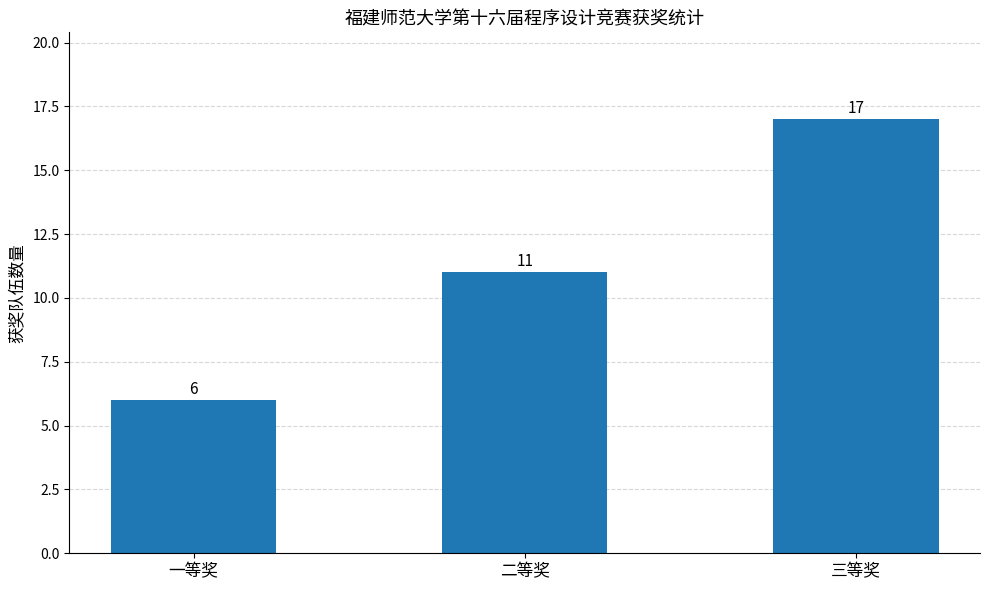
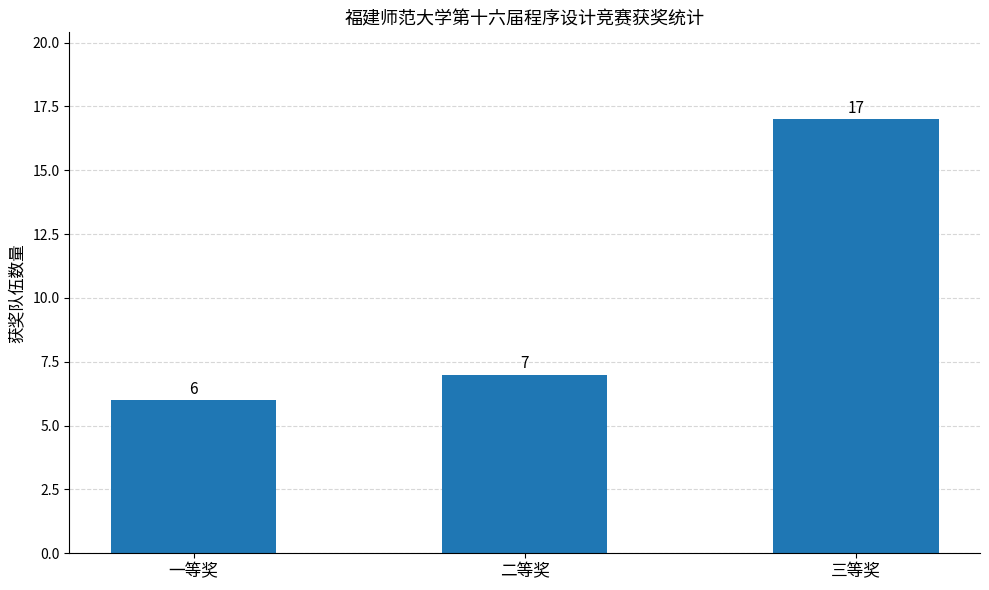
二等奖: 11 -> 7
